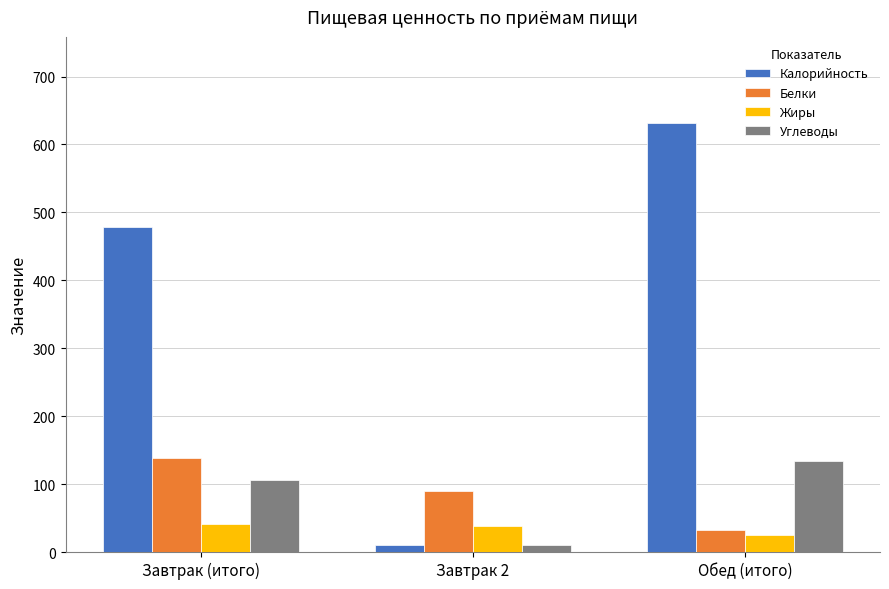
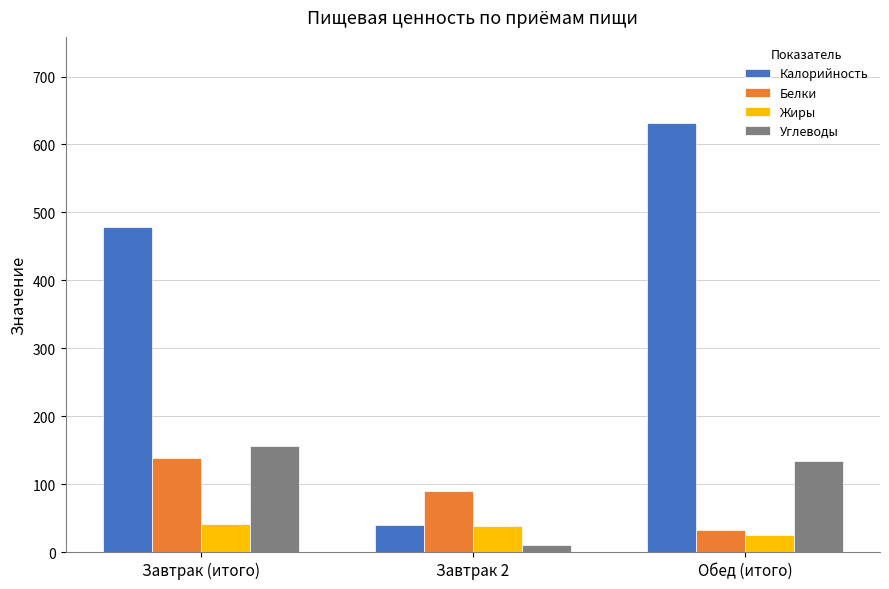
Углеводы, Завтрак (итого): 110 -> 160
Калорийность, Завтрак 2: 10 -> 40
